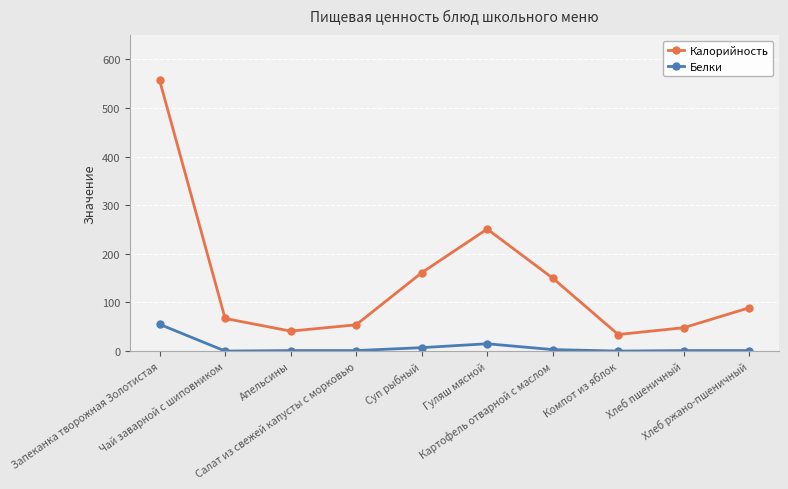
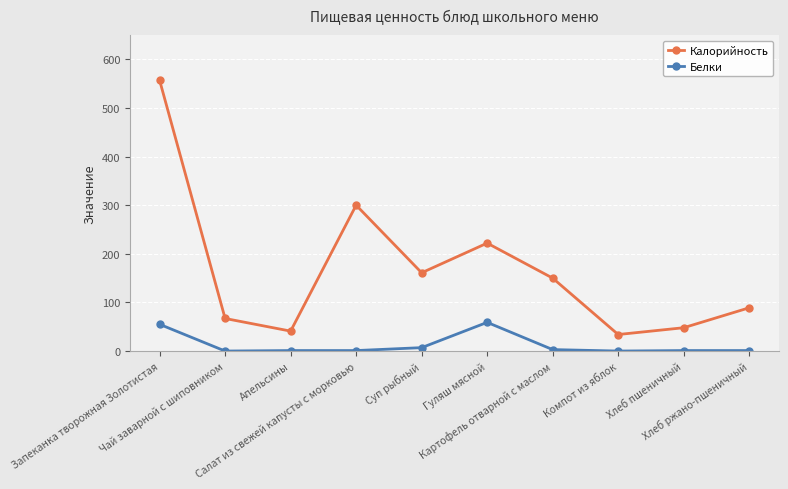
Калорийность, Салат из свежей капусты с морковью: 50 -> 300
Калорийность, Гуляш мясной: 250 -> 220
Белки, Гуляш мясной: 20 -> 60
